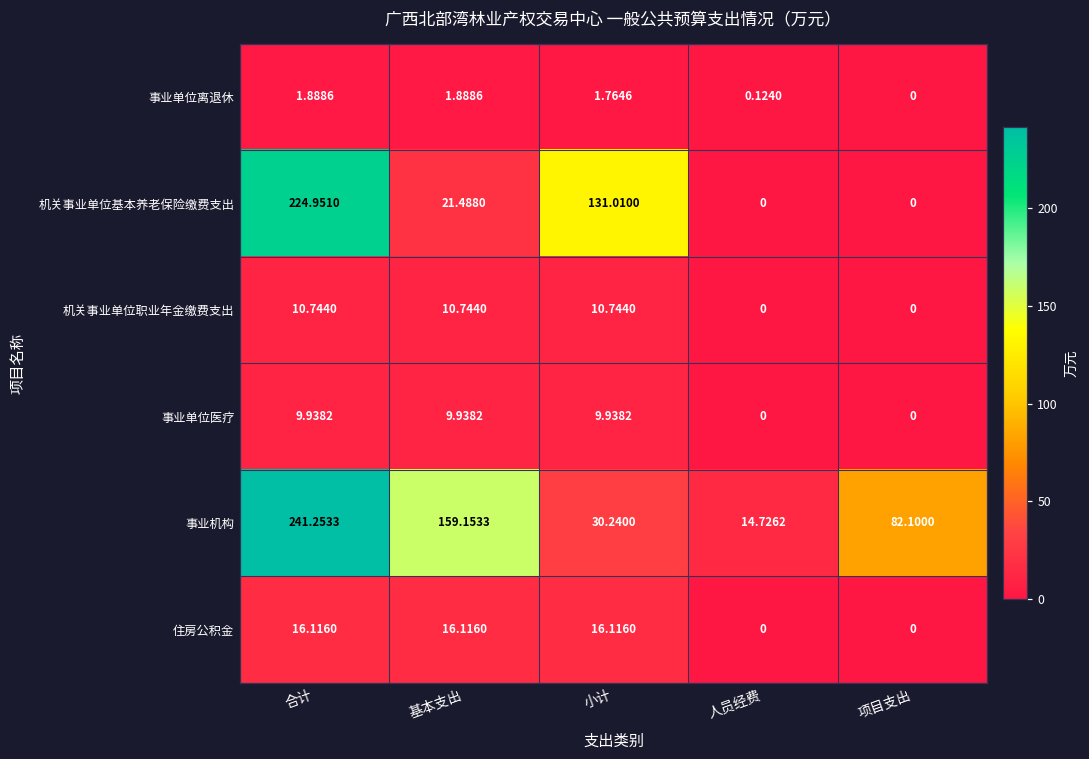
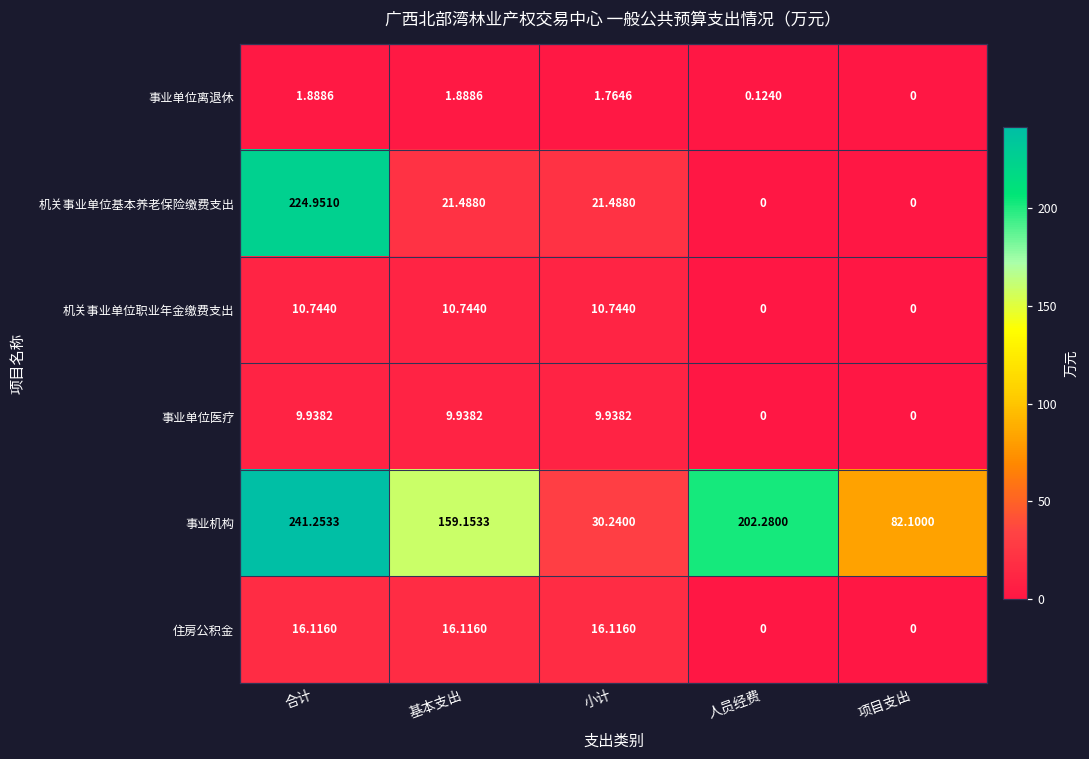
机关事业单位基本养老保险缴费支出, 小计: 131.0100 -> 21.4880
事业机构, 人员经费: 14.7262 -> 202.2800
